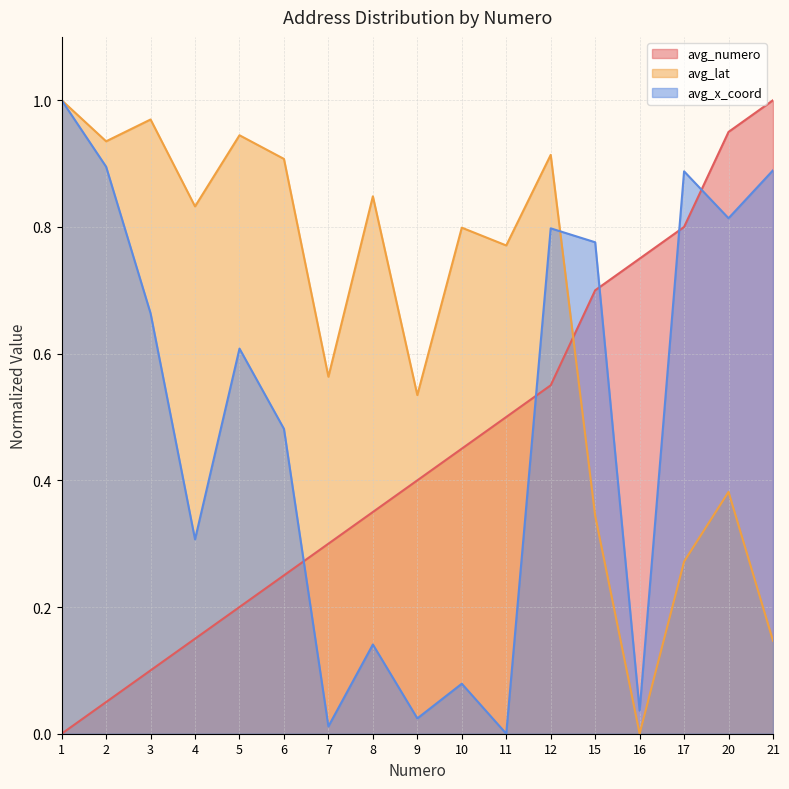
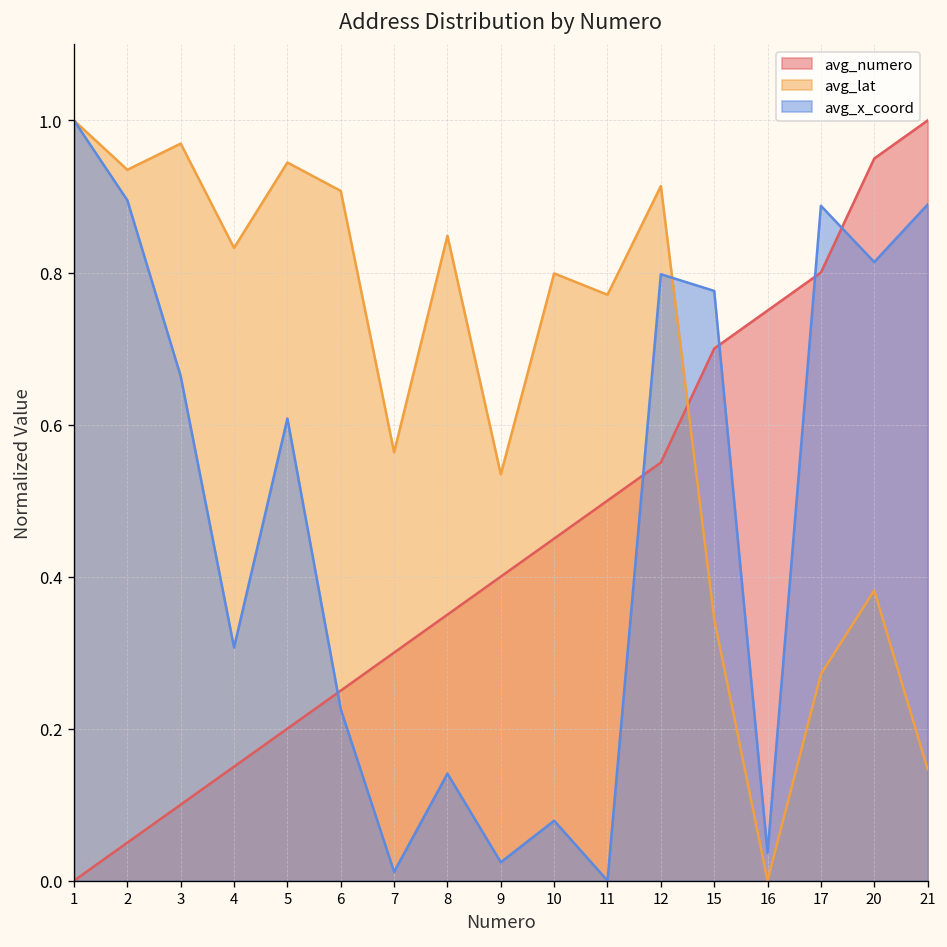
avg_x_coord, 6: 0.48 -> 0.23
